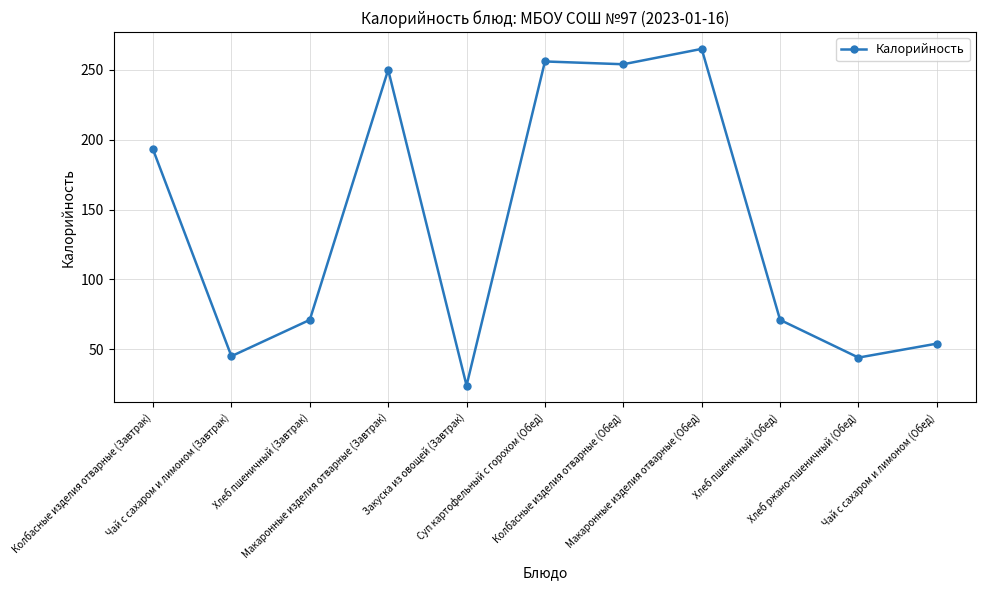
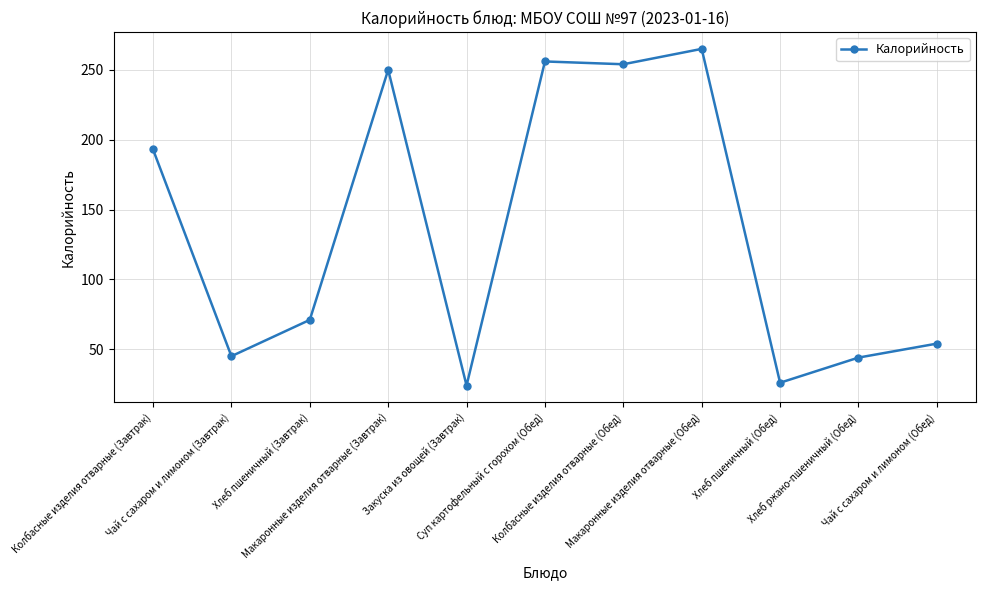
Хлеб пшеничный (Обед): 71 -> 26
